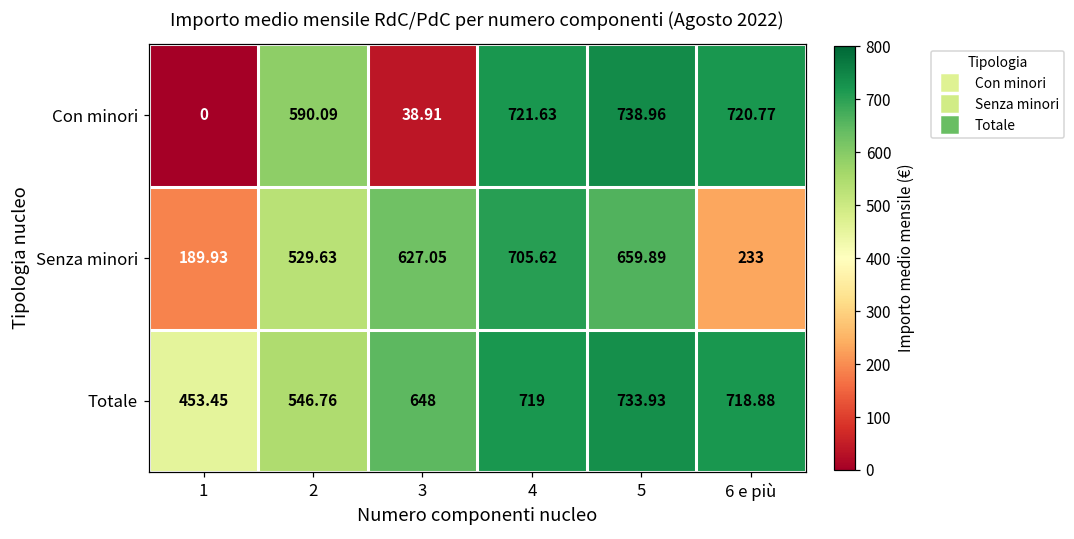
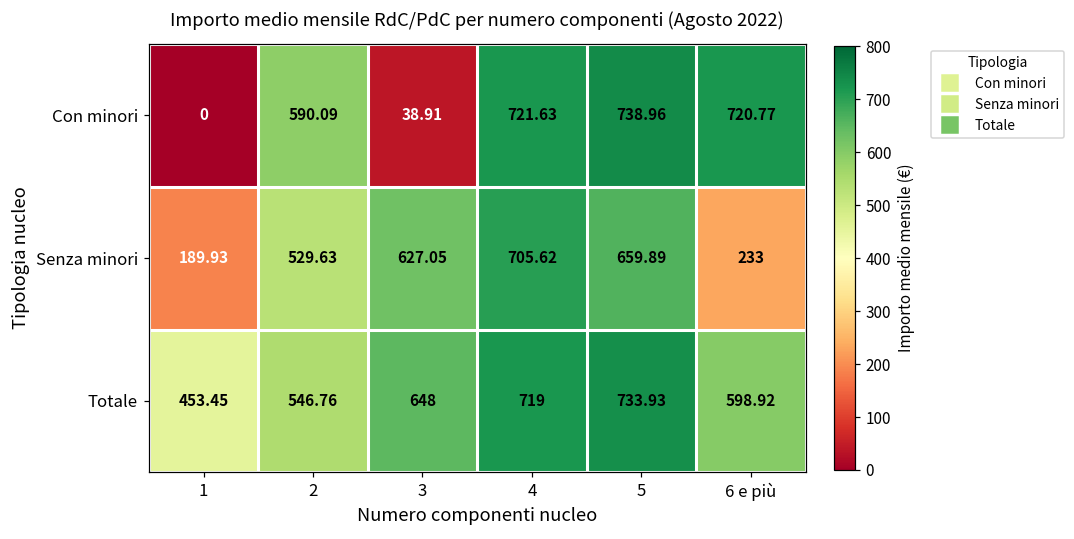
Totale, 6 e più: 718.88 -> 598.92
